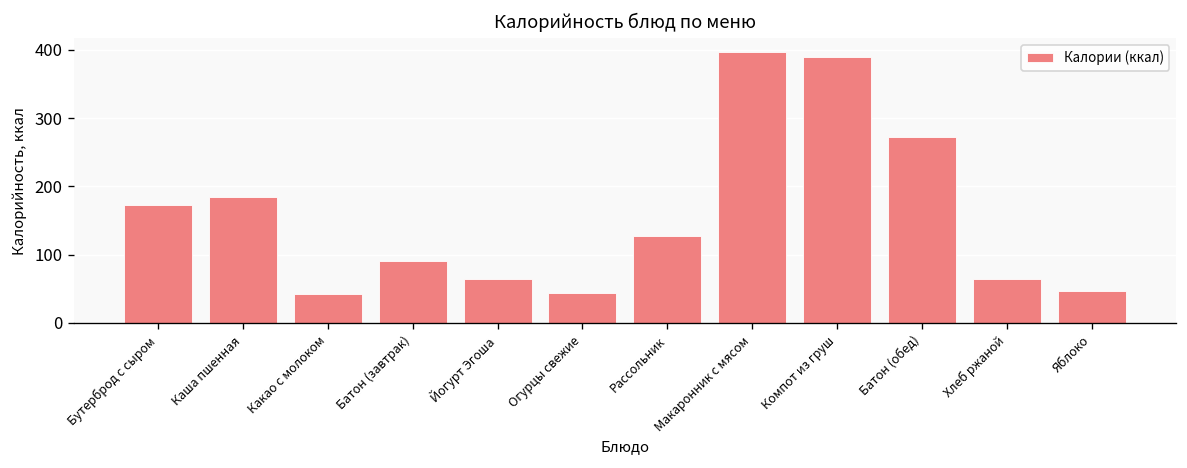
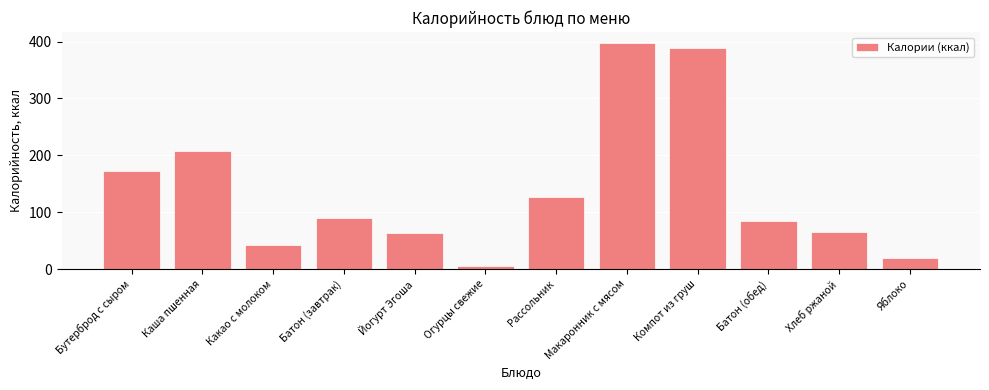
Каша пшенная: 180 -> 210
Огурцы свежие: 40 -> 10
Батон (обед): 270 -> 80
Яблоко: 50 -> 20
